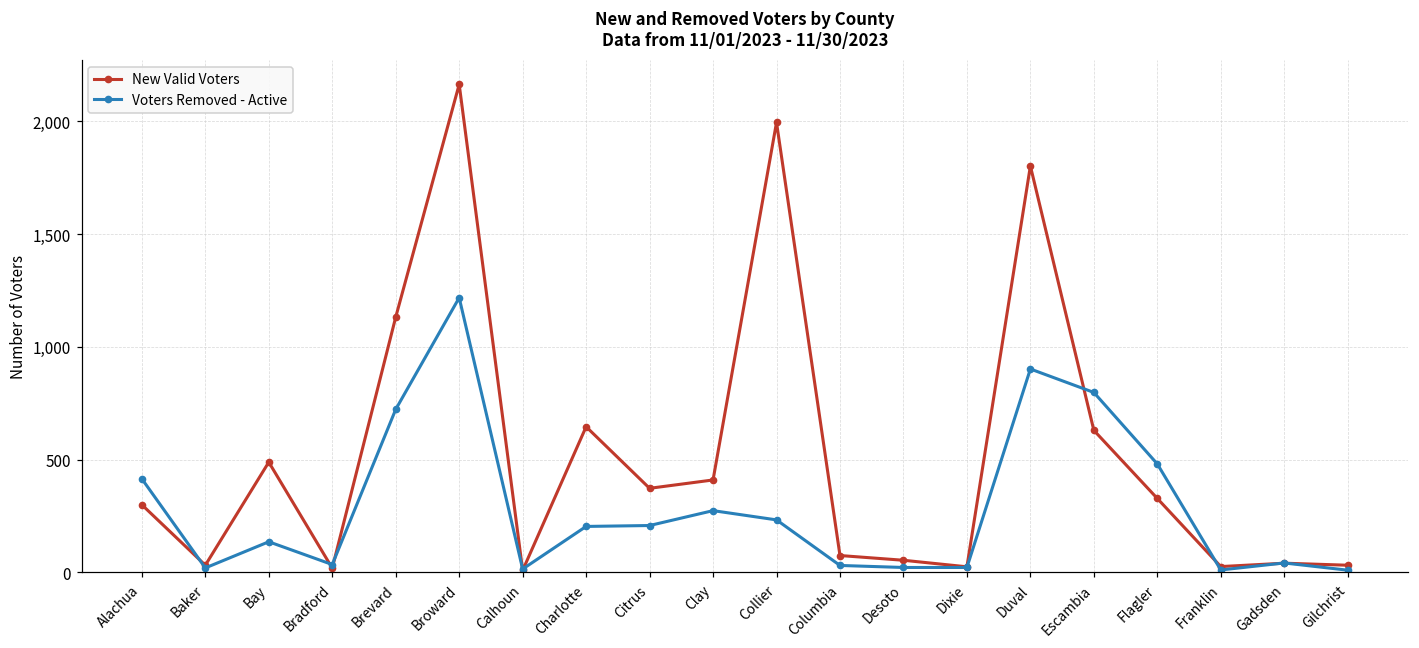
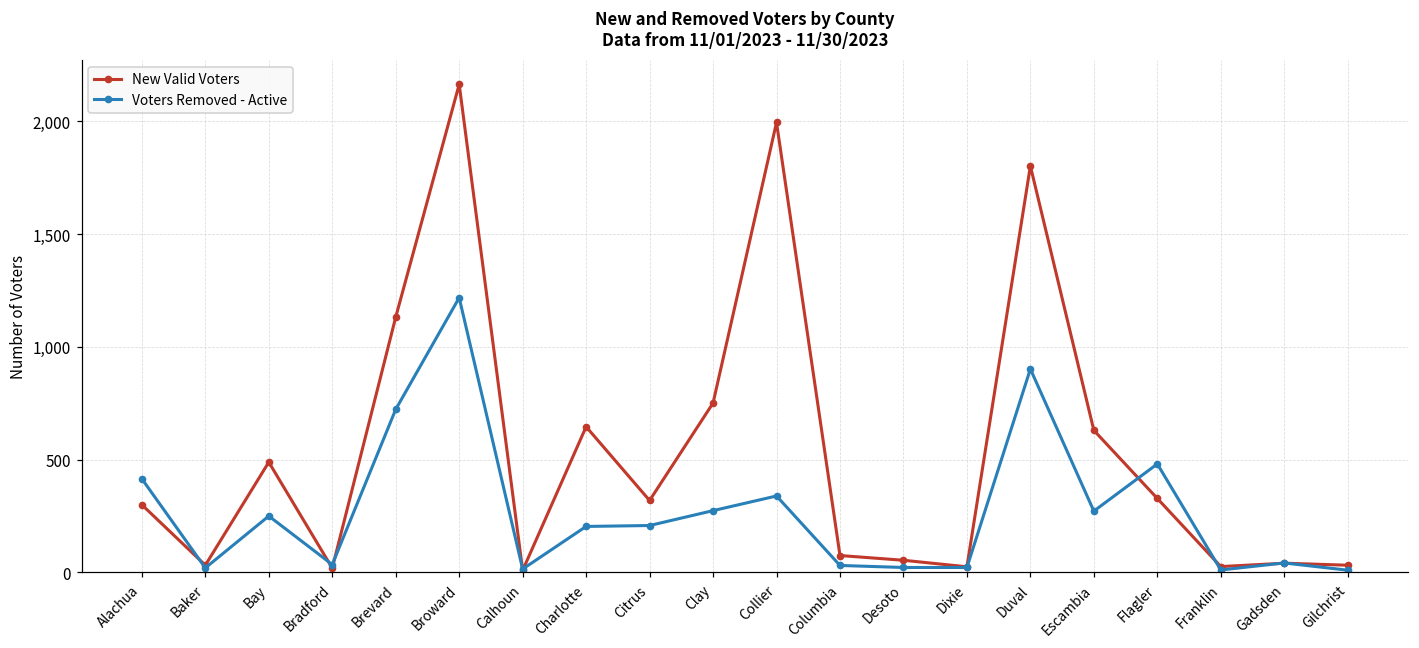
Voters Removed - Active, Bay: 140 -> 250
New Valid Voters, Citrus: 370 -> 320
New Valid Voters, Clay: 410 -> 750
Voters Removed - Active, Collier: 230 -> 340
Voters Removed - Active, Escambia: 800 -> 270
